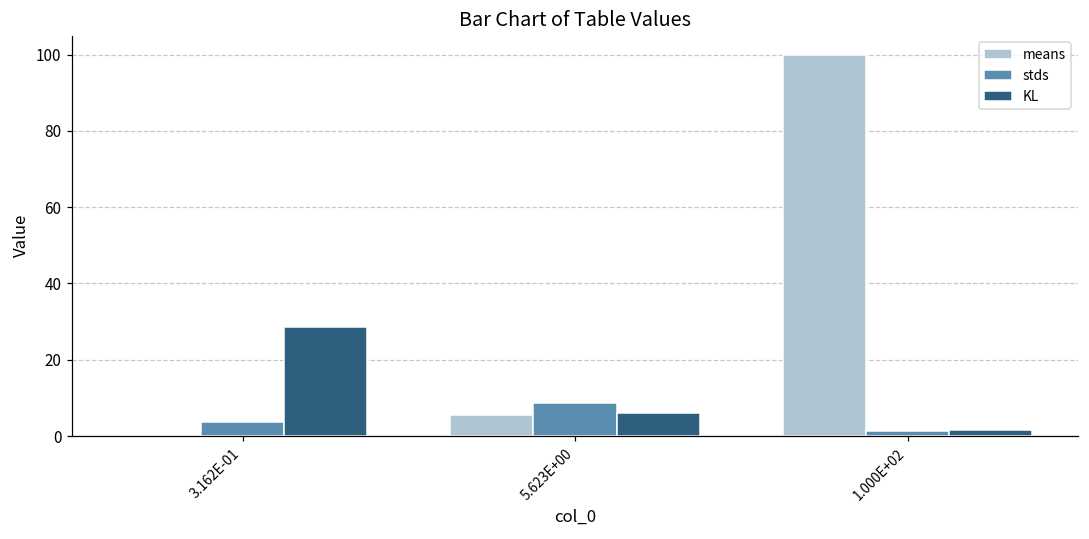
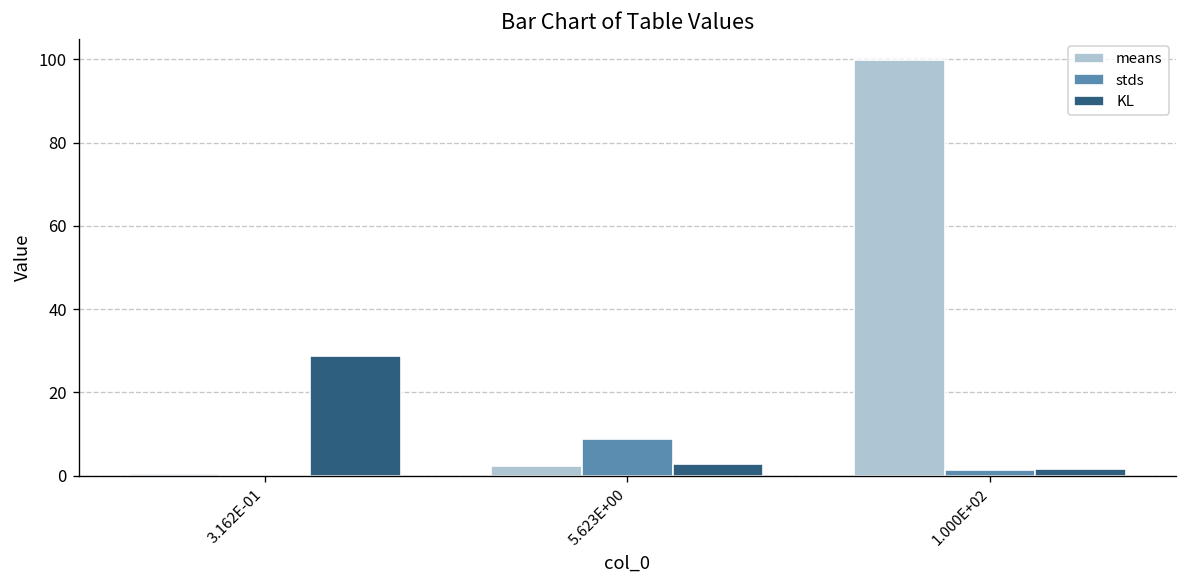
stds, 3.162E-01: 4 -> 0
means, 5.623E+00: 6 -> 2
KL, 5.623E+00: 6 -> 3
